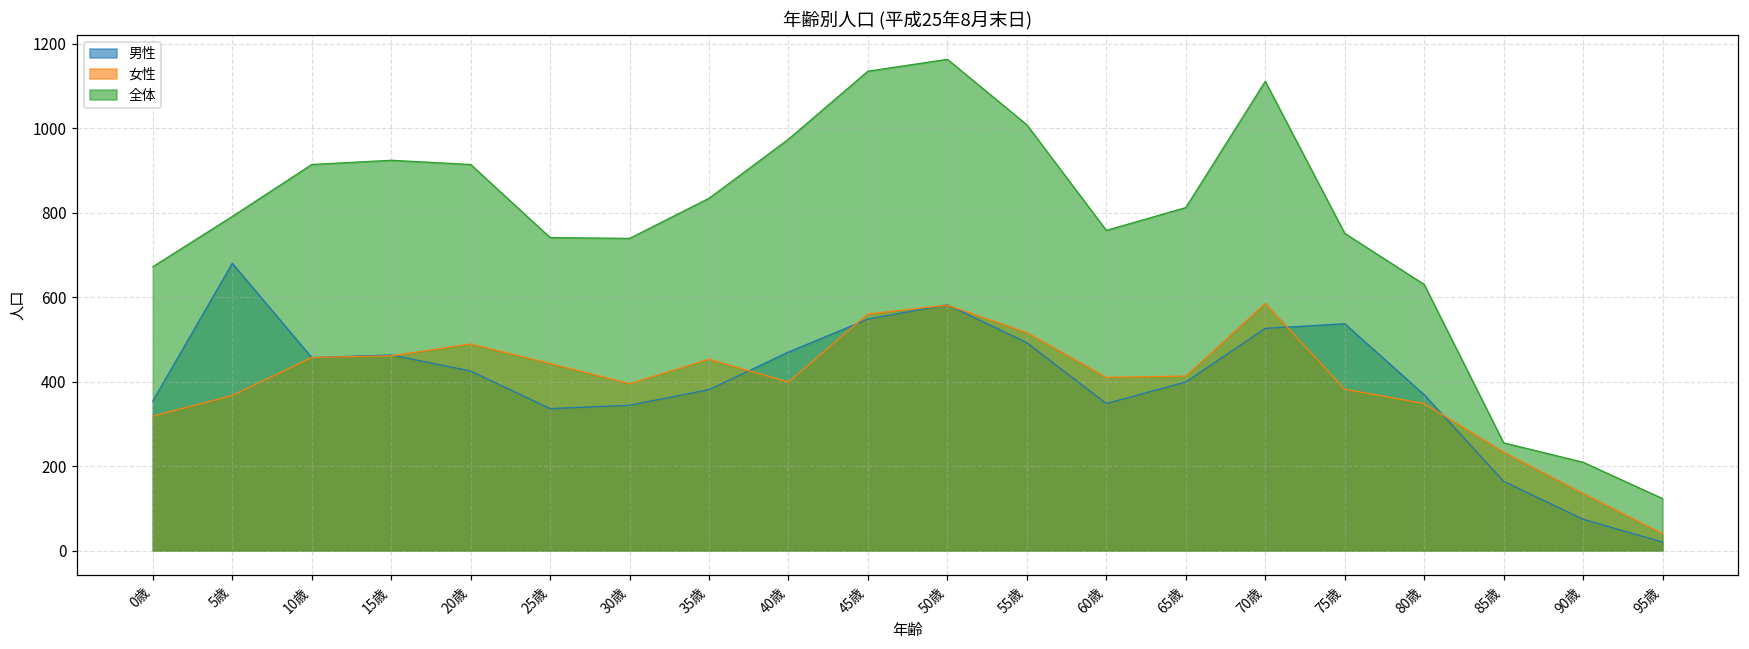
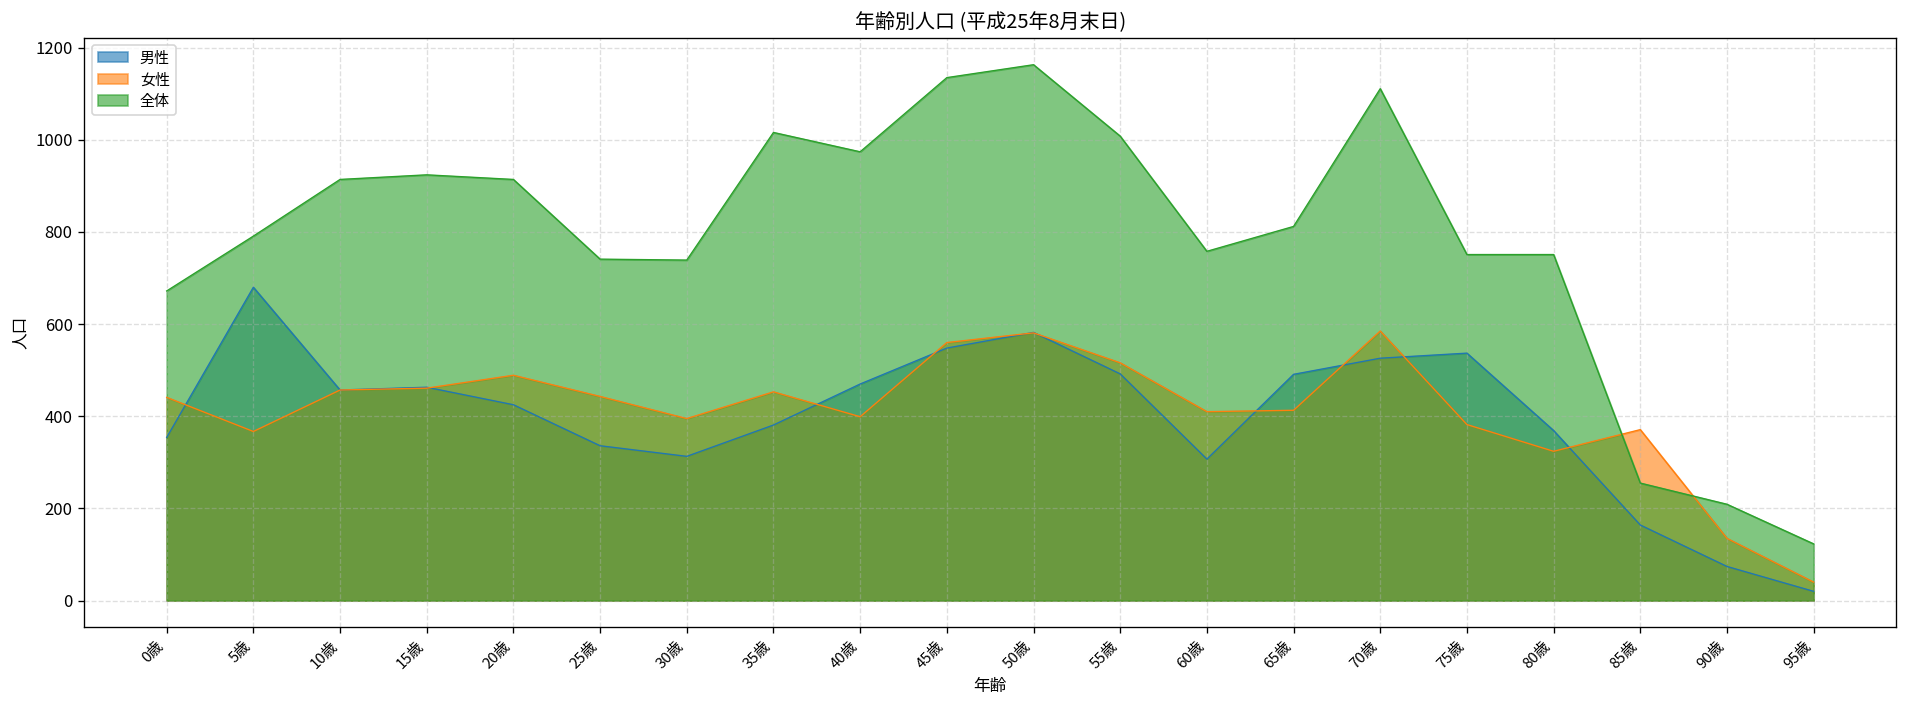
女性, 0歳: 320 -> 440
男性, 30歳: 340 -> 310
全体, 35歳: 830 -> 1020
男性, 60歳: 350 -> 310
男性, 65歳: 400 -> 490
女性, 80歳: 350 -> 320
全体, 80歳: 630 -> 750
女性, 85歳: 230 -> 370
